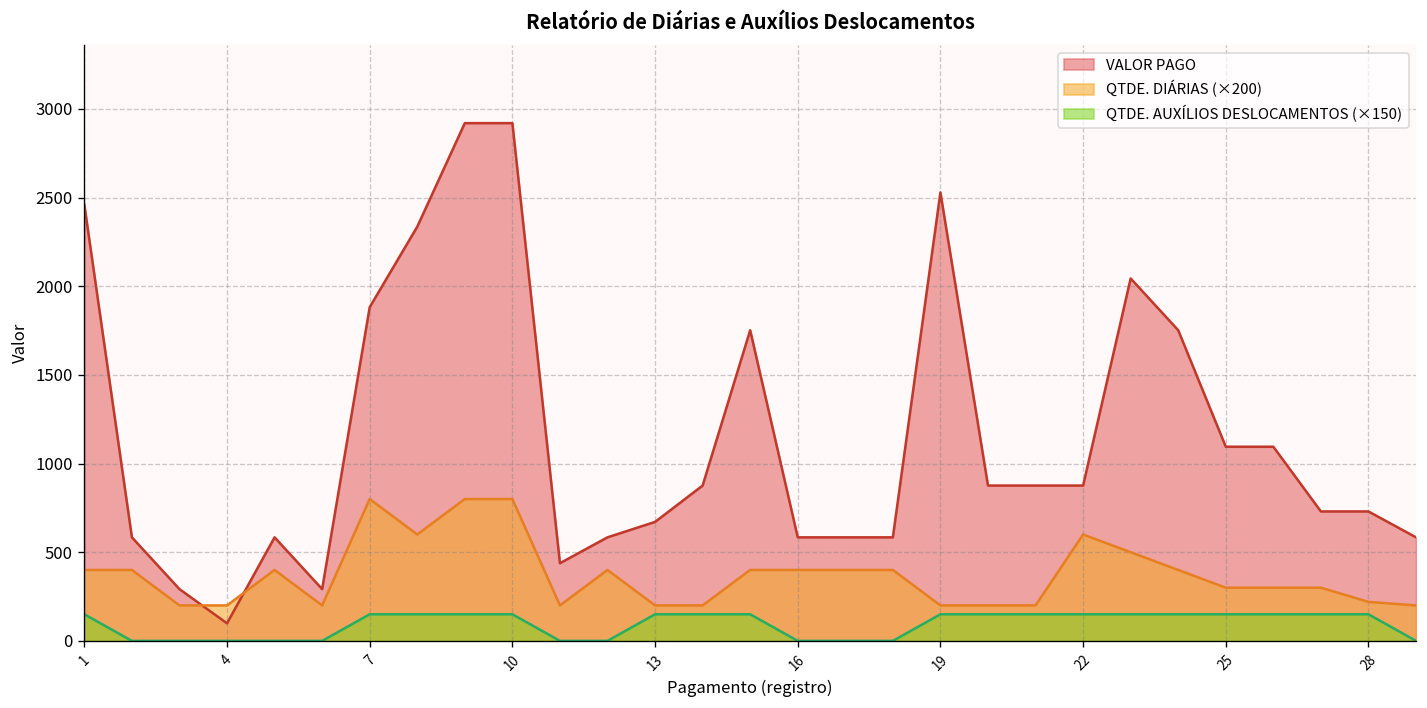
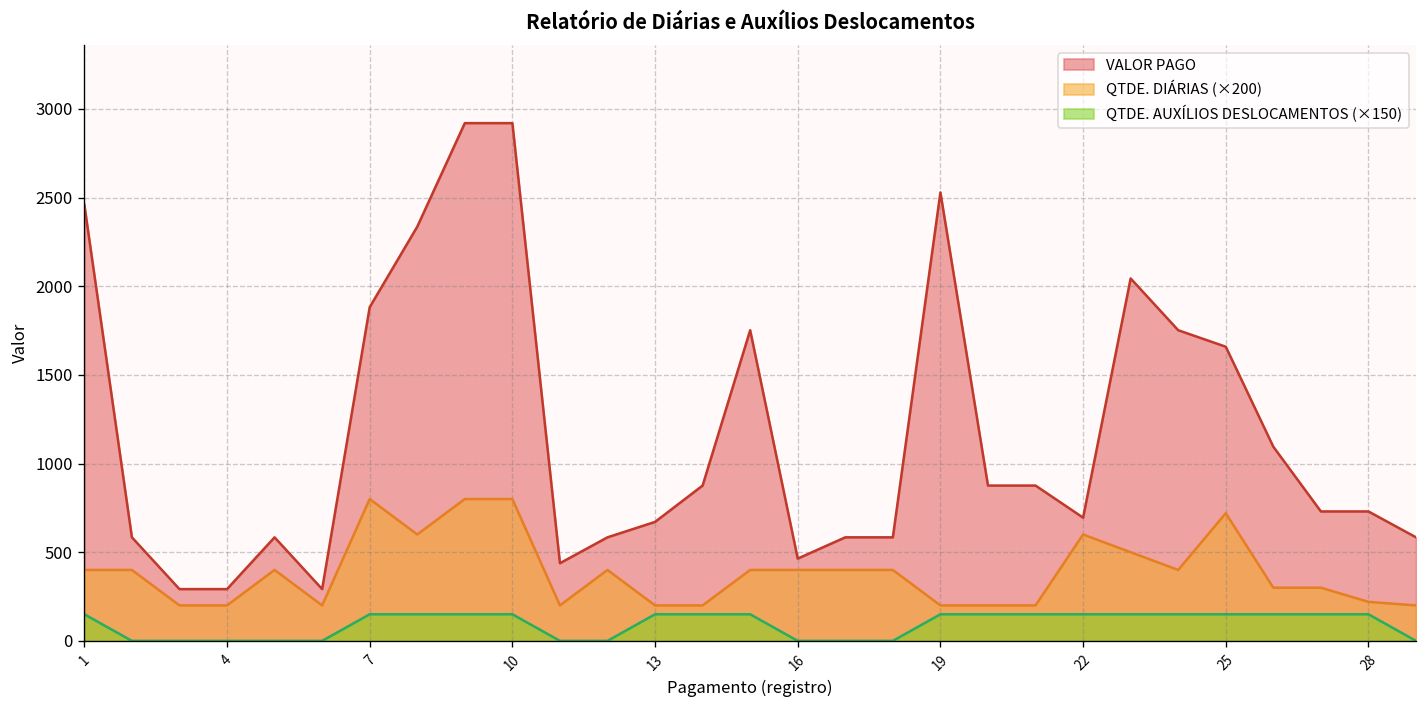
VALOR PAGO, 4: 100 -> 290
VALOR PAGO, 16: 580 -> 460
VALOR PAGO, 22: 880 -> 700
VALOR PAGO, 25: 1100 -> 1660
QTDE. DIÁRIAS (×200), 25: 300 -> 720
